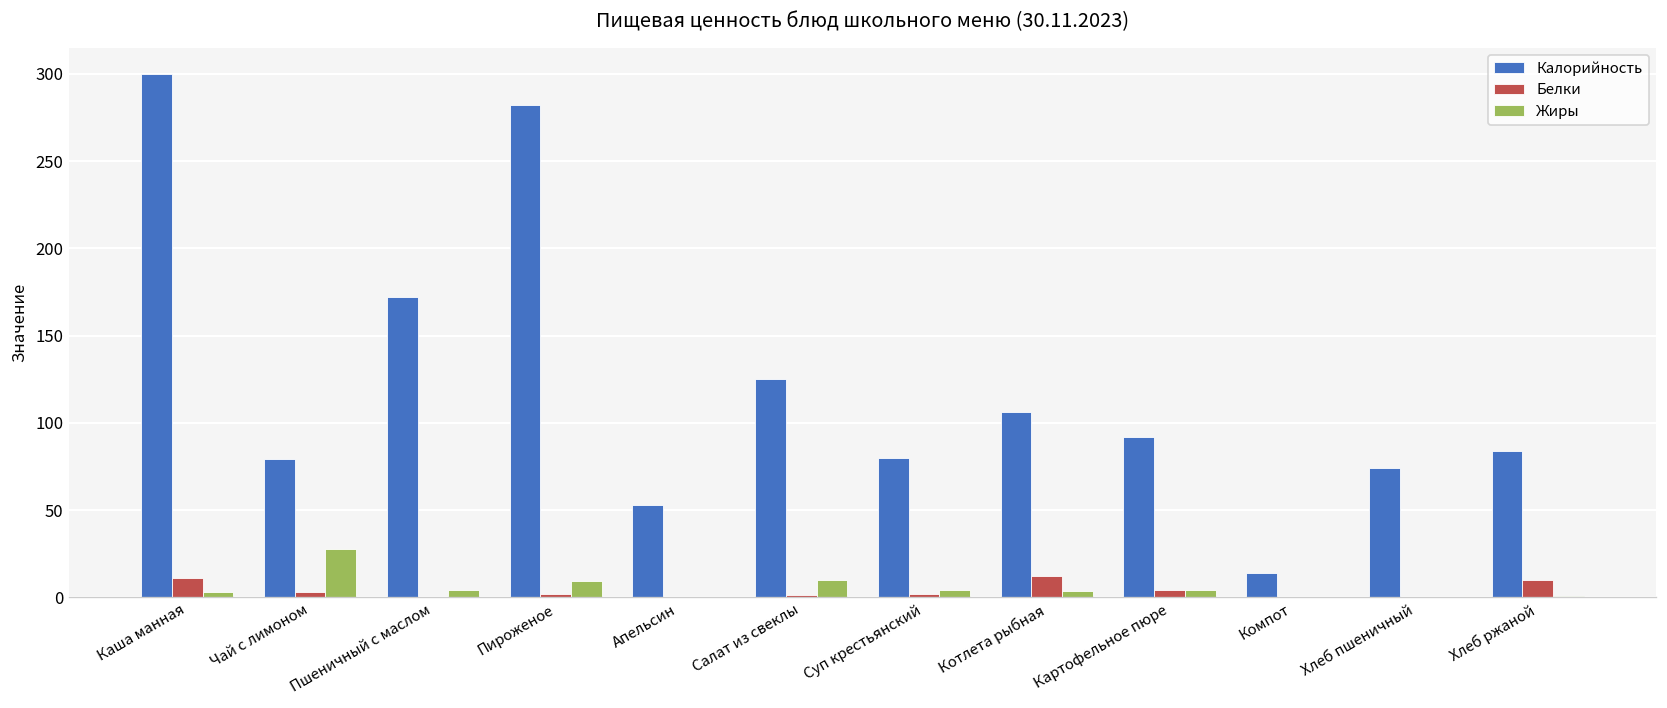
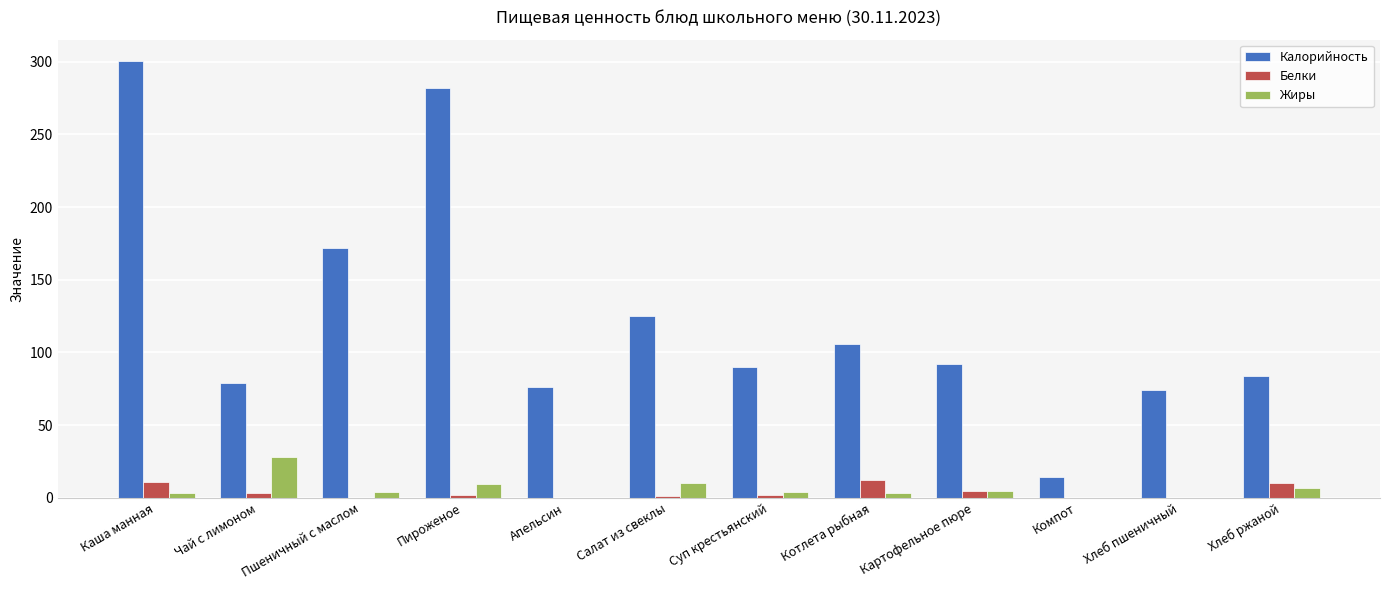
Калорийность, Апельсин: 53 -> 76
Калорийность, Суп крестьянский: 80 -> 90
Жиры, Хлеб ржаной: 1 -> 7
